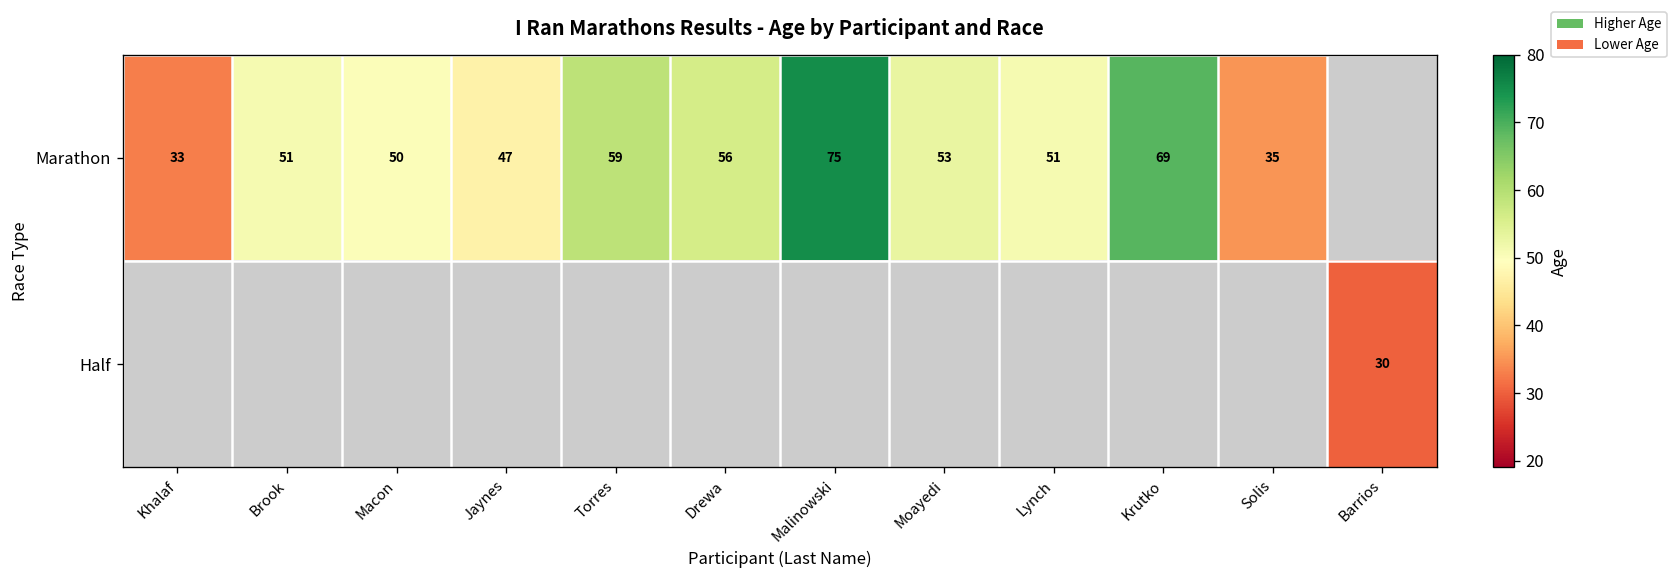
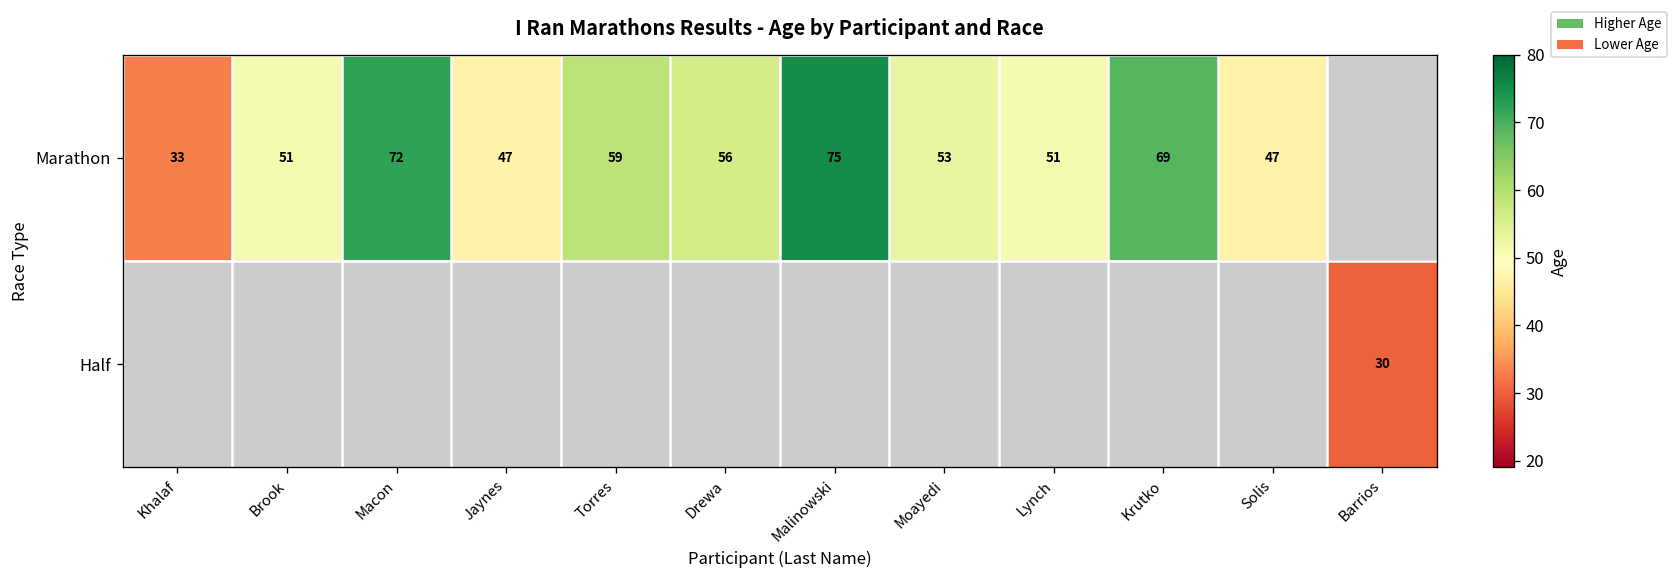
Marathon, Macon: 50 -> 72
Marathon, Solis: 35 -> 47
